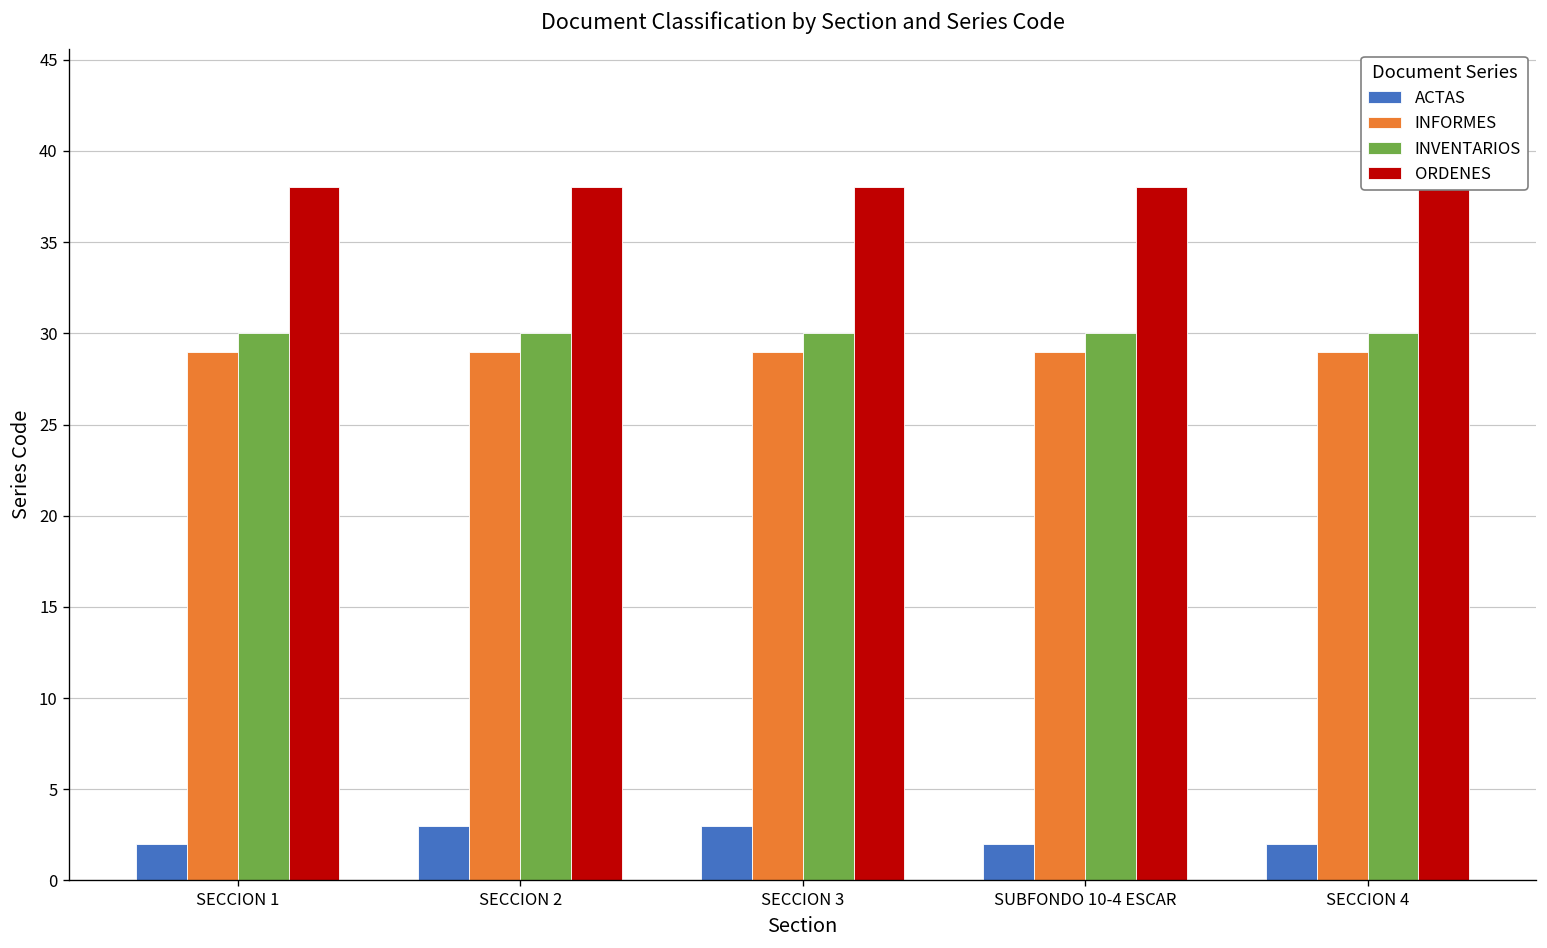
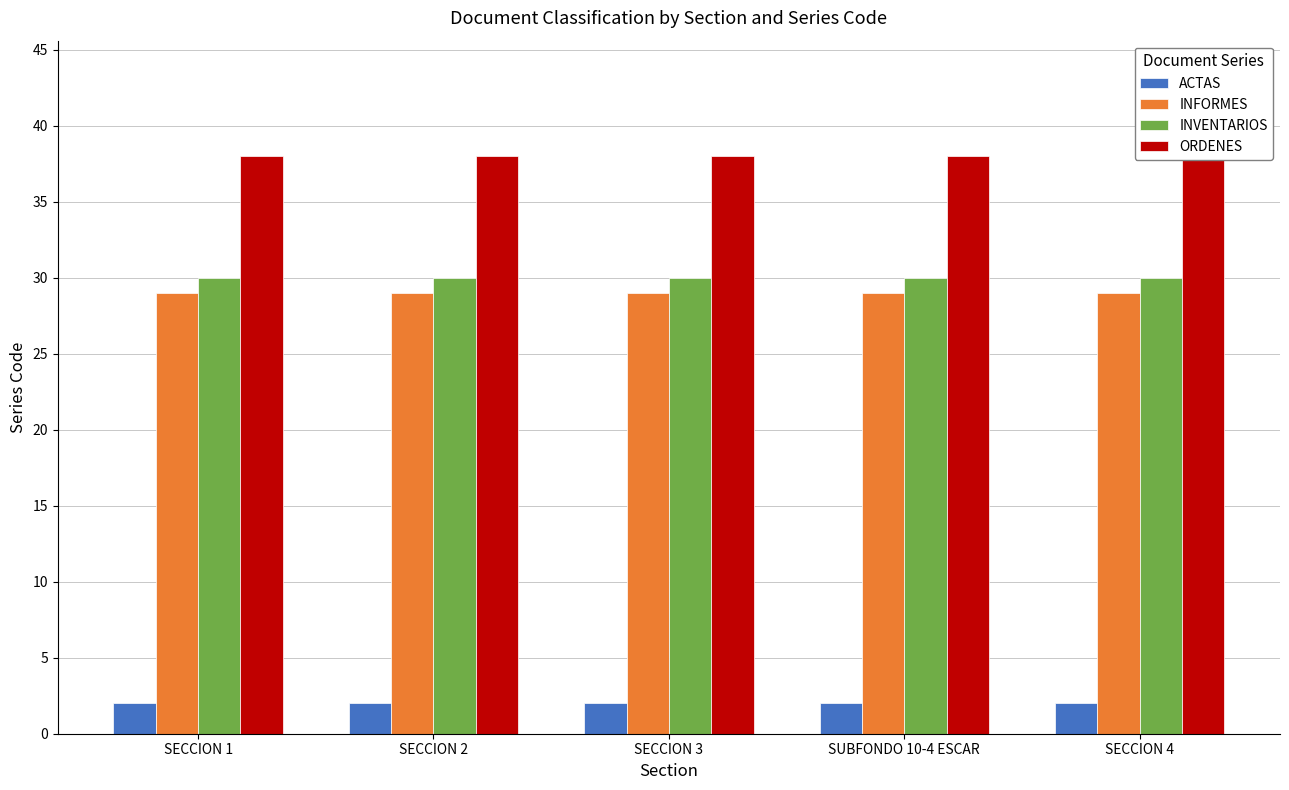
ACTAS, SECCION 2: 3 -> 2
ACTAS, SECCION 3: 3 -> 2
